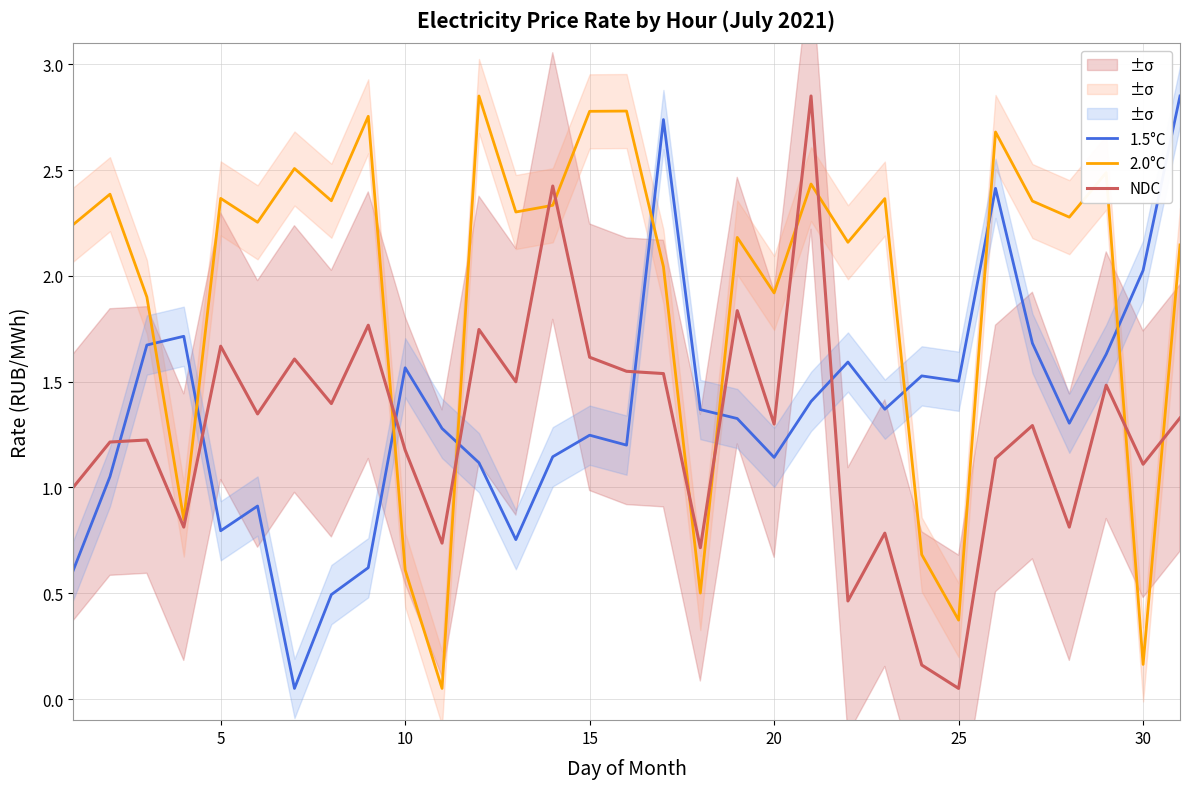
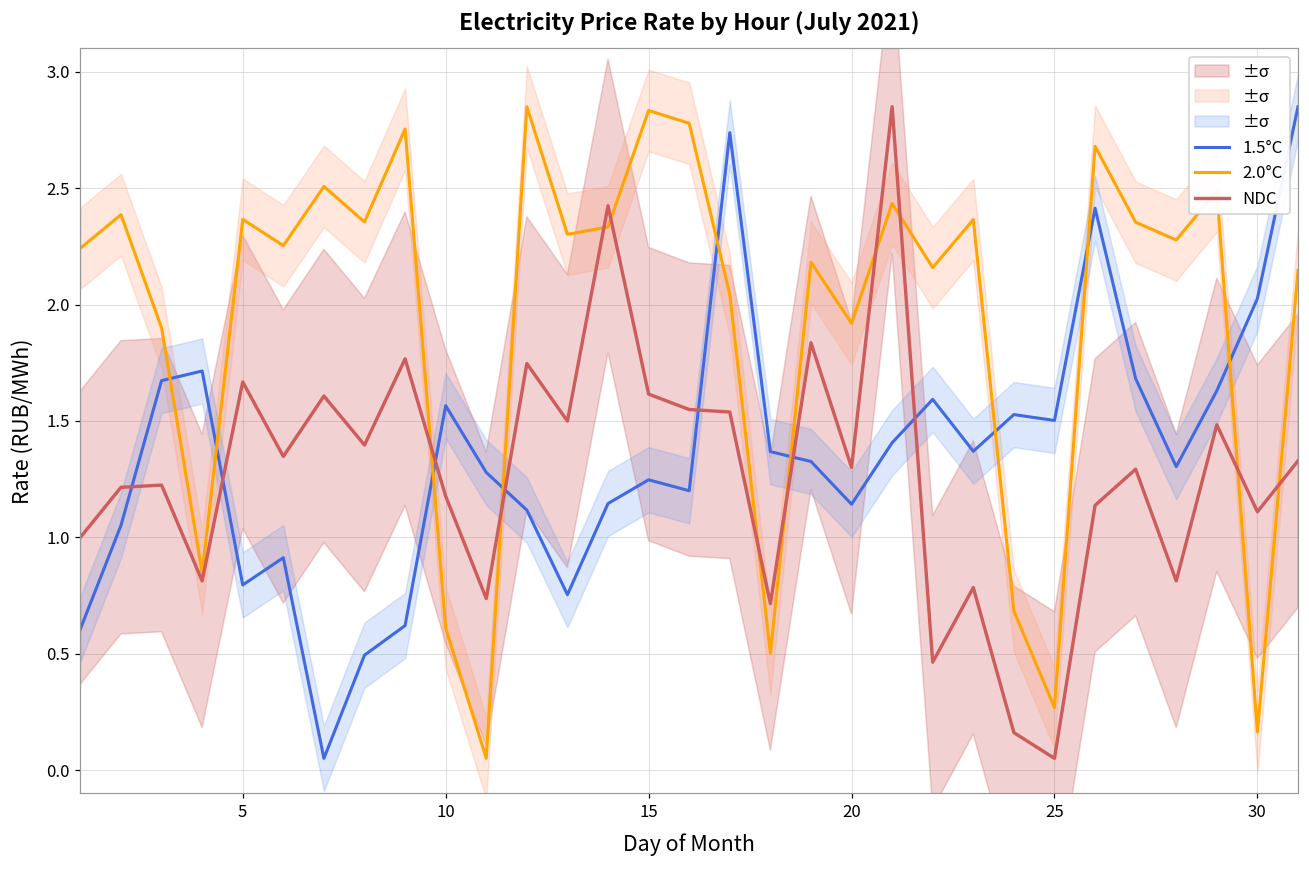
2.0°C, 15: 2.78 -> 2.83
2.0°C, 25: 0.37 -> 0.27
